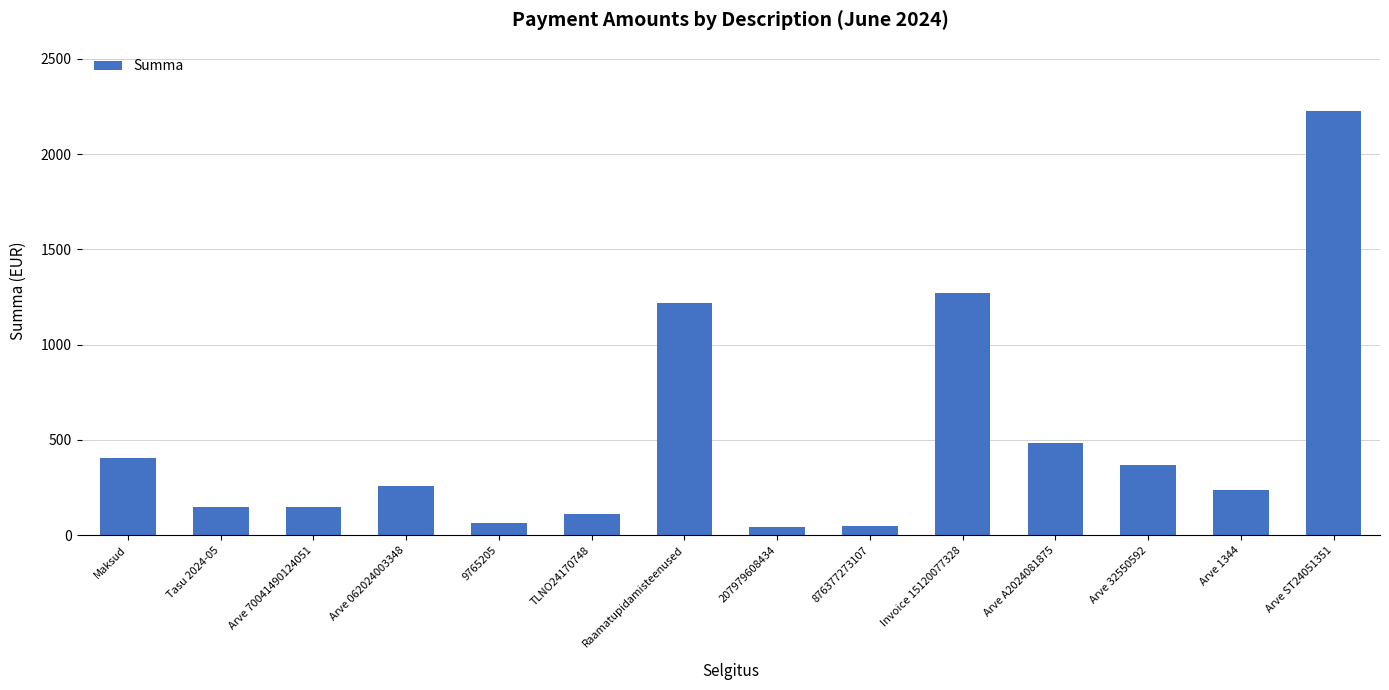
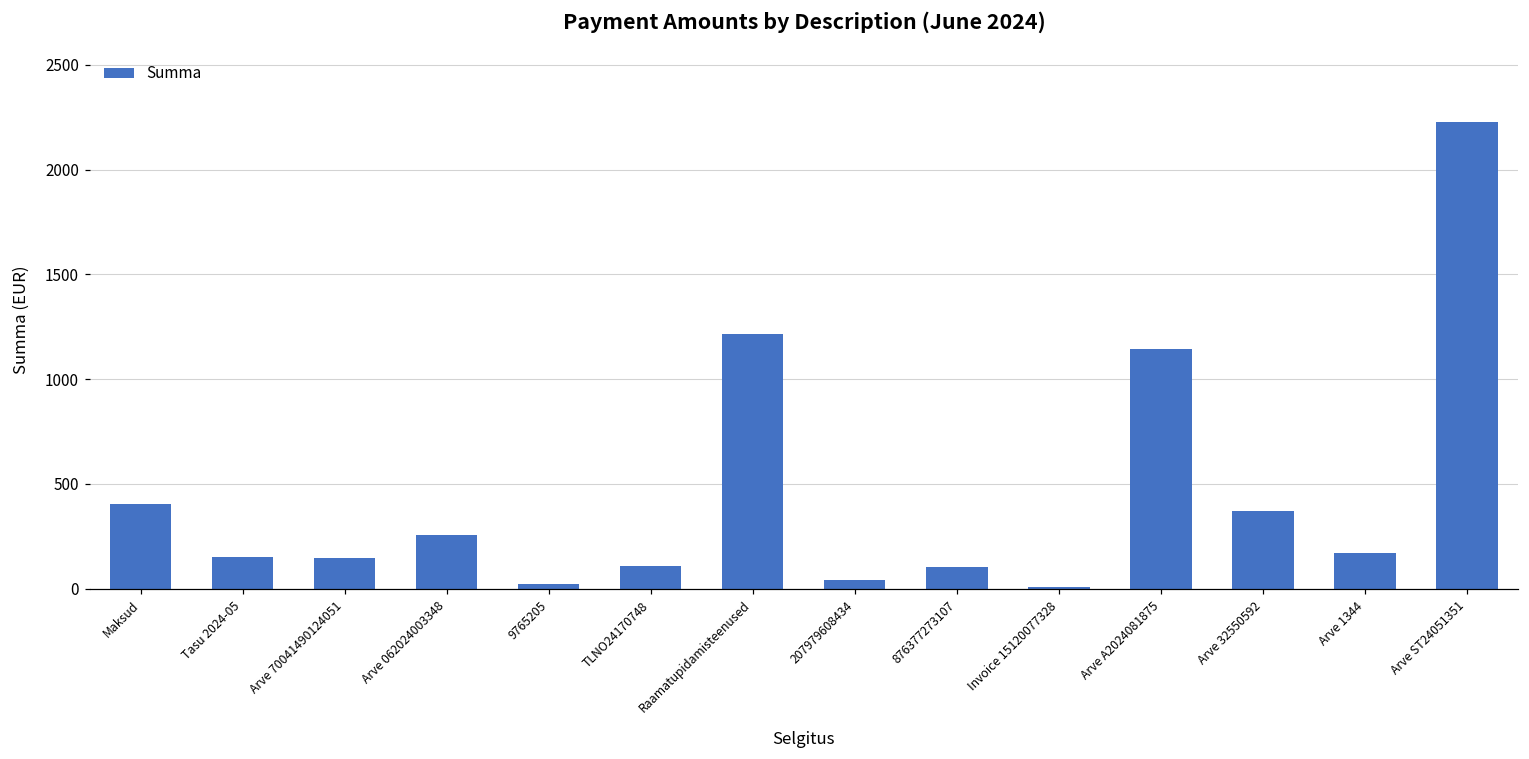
9765205: 60 -> 20
876377273107: 50 -> 110
Invoice 15120077328: 1270 -> 10
Arve A2024081875: 490 -> 1140
Arve 1344: 240 -> 170
